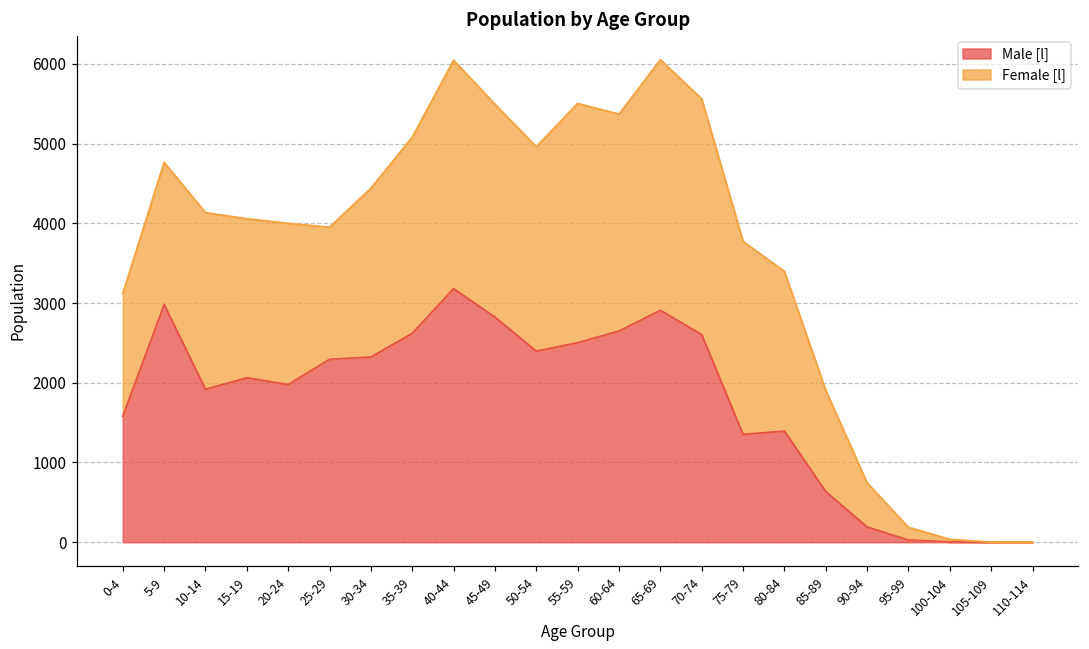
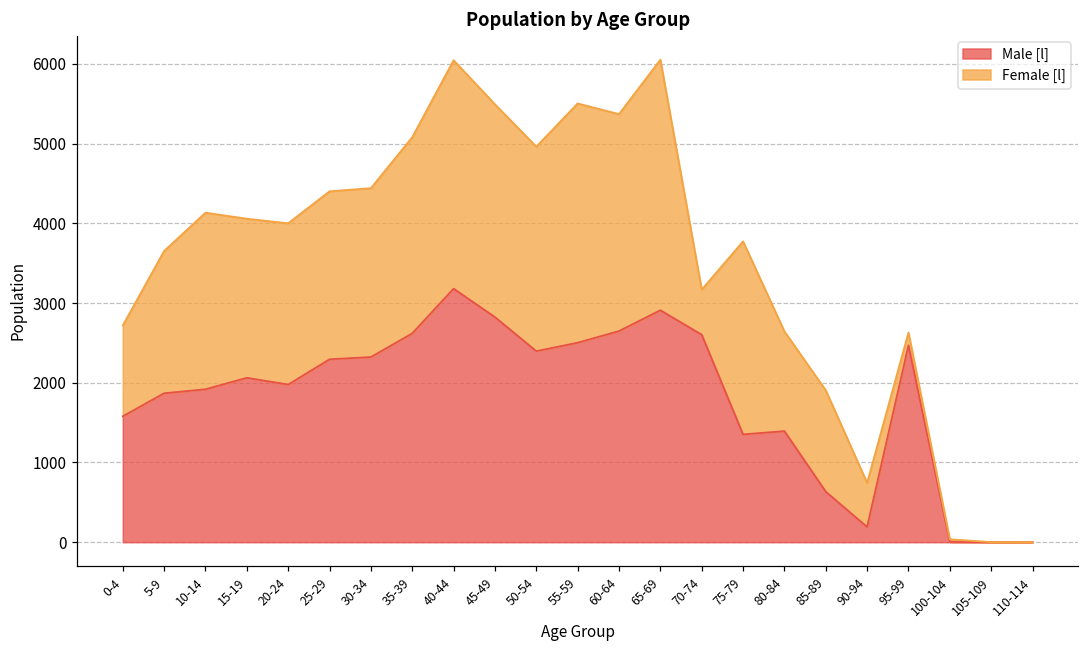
Female [l], 0-4: 1500 -> 1100
Male [l], 5-9: 3000 -> 1900
Female [l], 25-29: 1700 -> 2100
Female [l], 70-74: 3000 -> 600
Female [l], 80-84: 2000 -> 1300
Male [l], 95-99: 0 -> 2500
